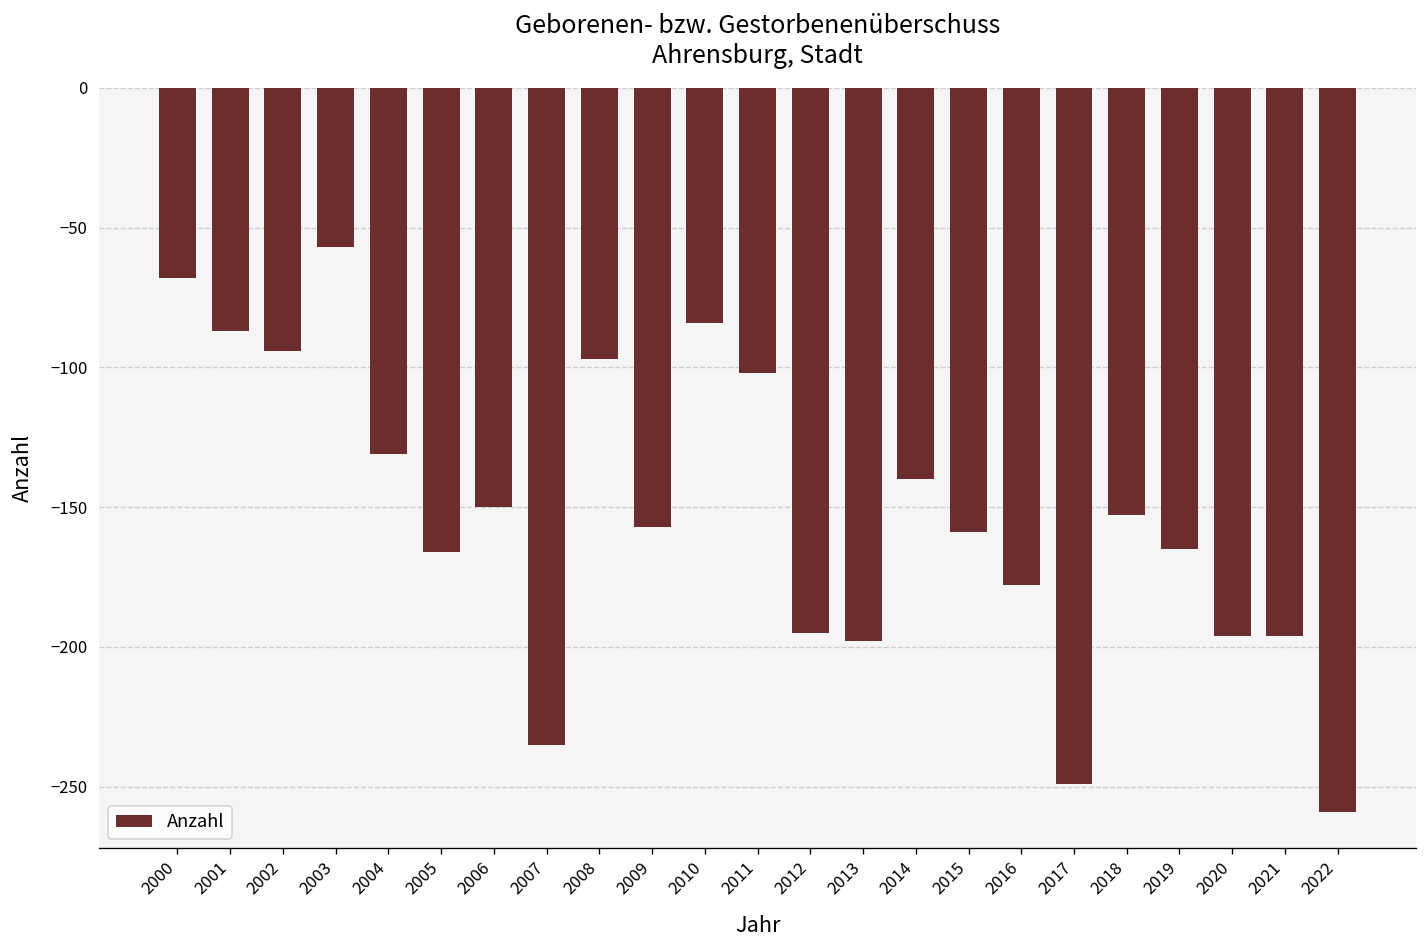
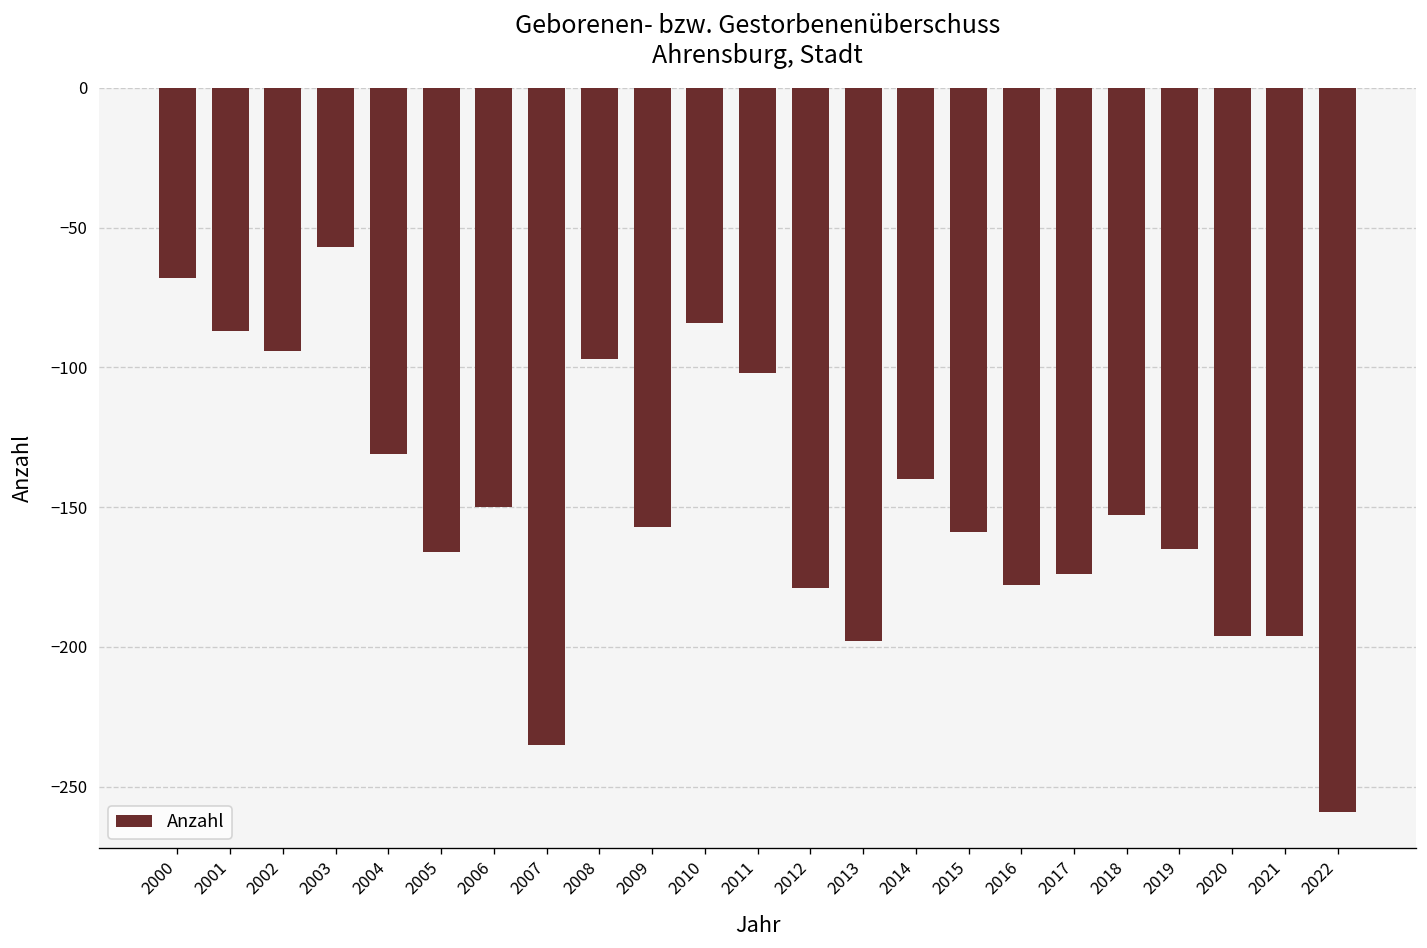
2012: -195 -> -179
2017: -249 -> -174
